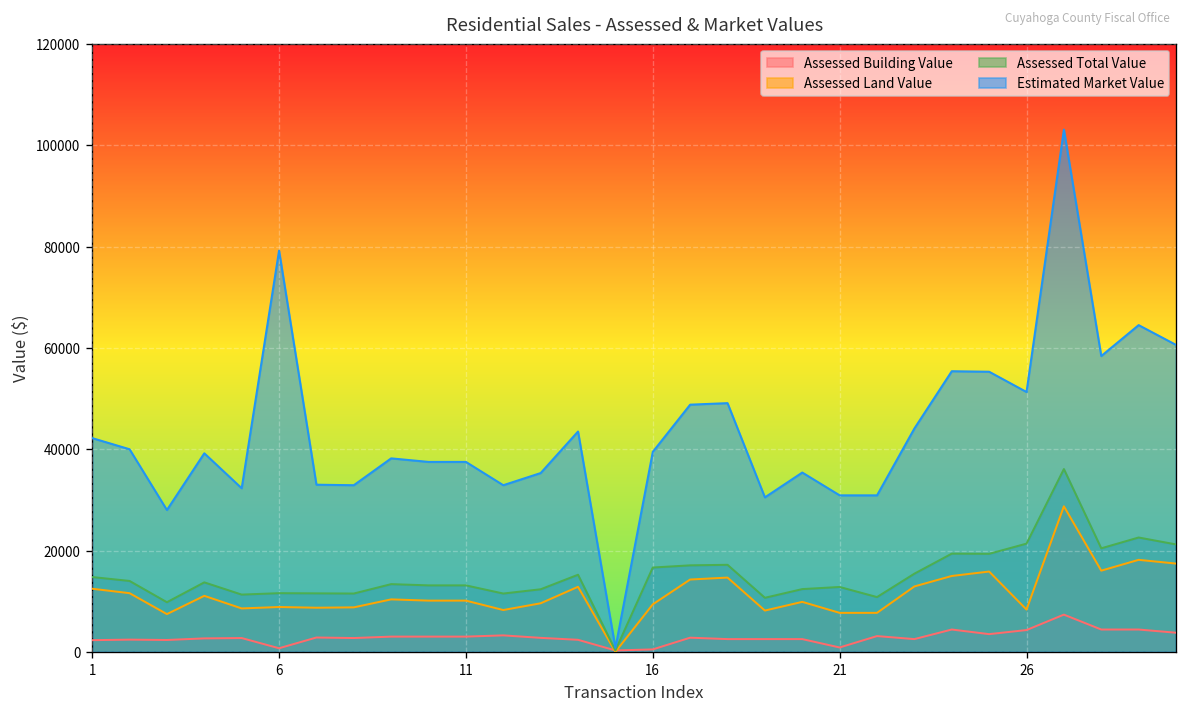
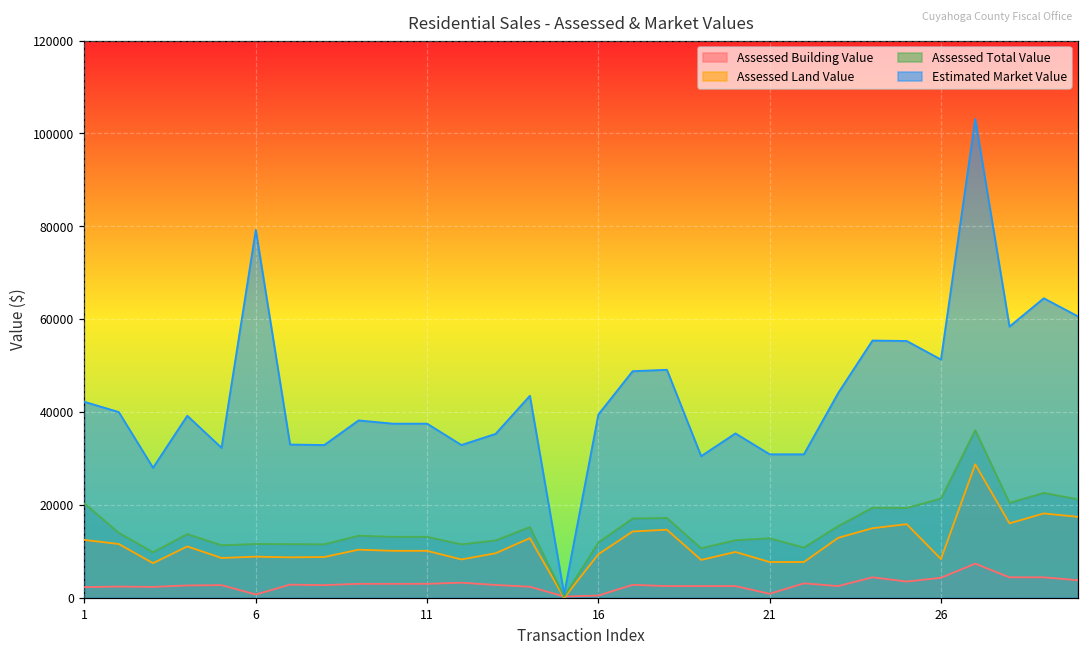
Assessed Total Value, 1: 15000 -> 20000
Assessed Total Value, 16: 17000 -> 12000
